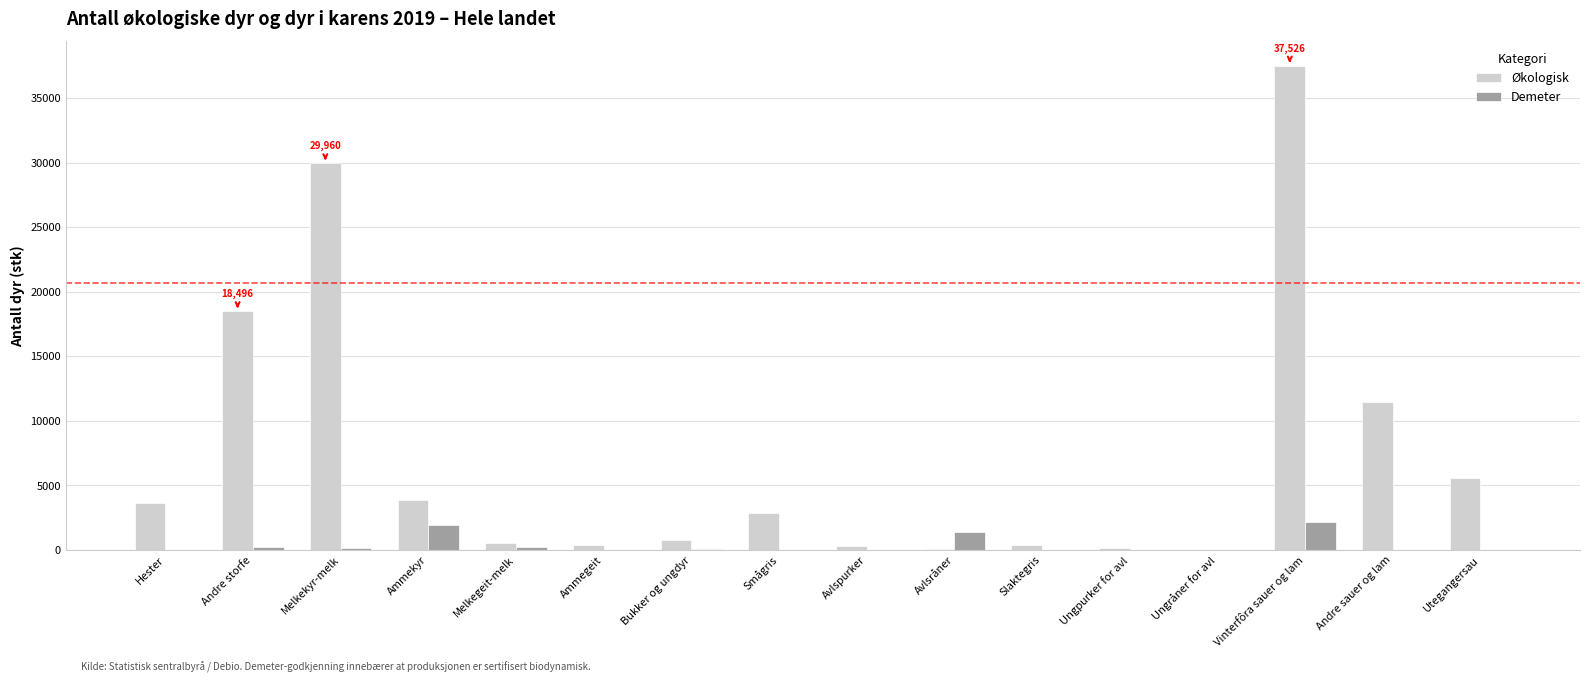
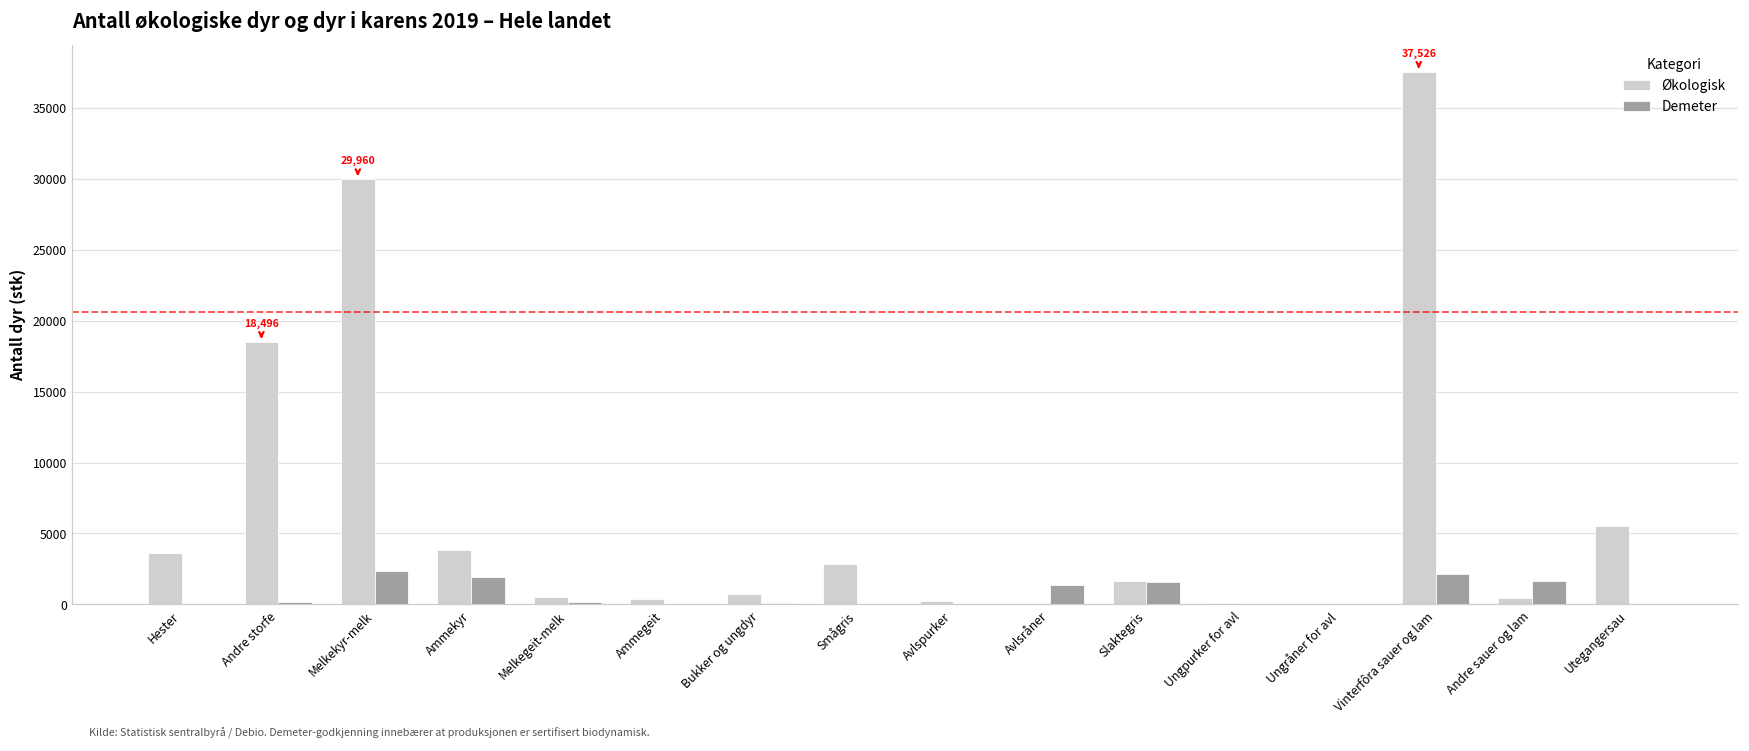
Demeter, Melkekyr-melk: 100 -> 2300
Økologisk, Slaktegris: 300 -> 1600
Demeter, Slaktegris: 0 -> 1500
Økologisk, Andre sauer og lam: 11500 -> 500
Demeter, Andre sauer og lam: 0 -> 1600
